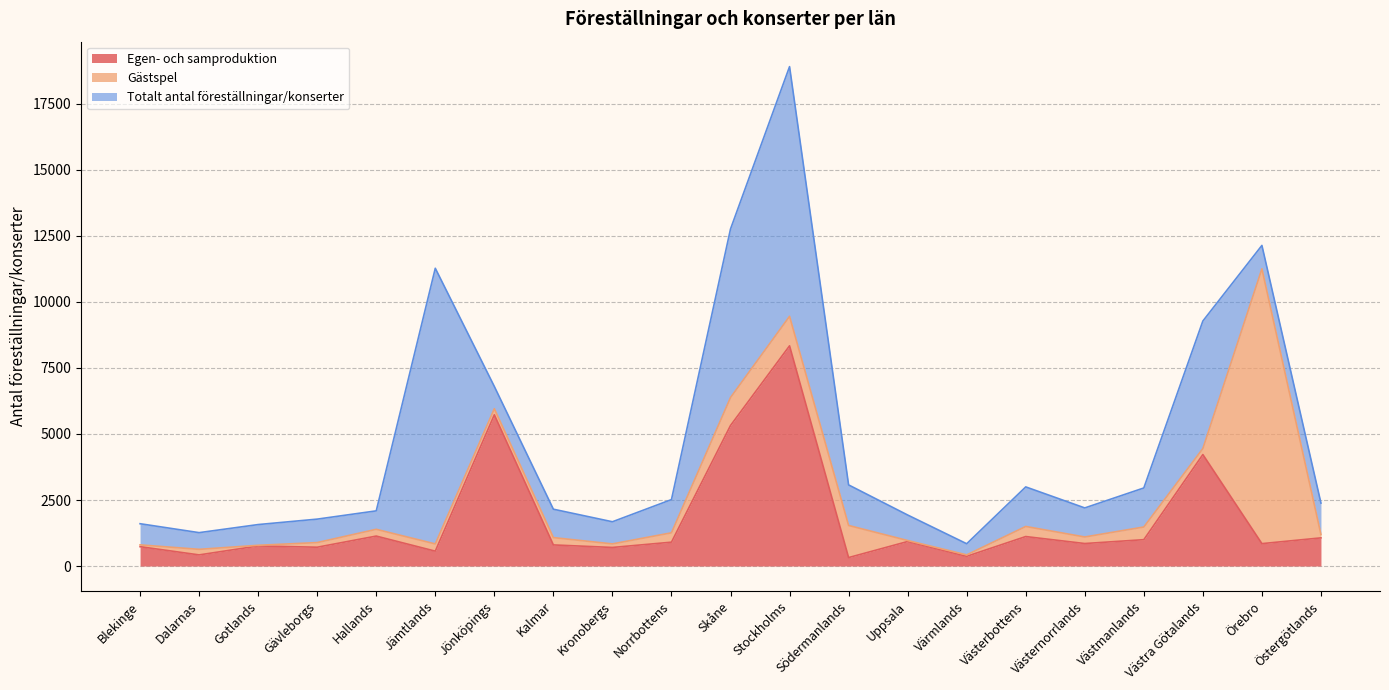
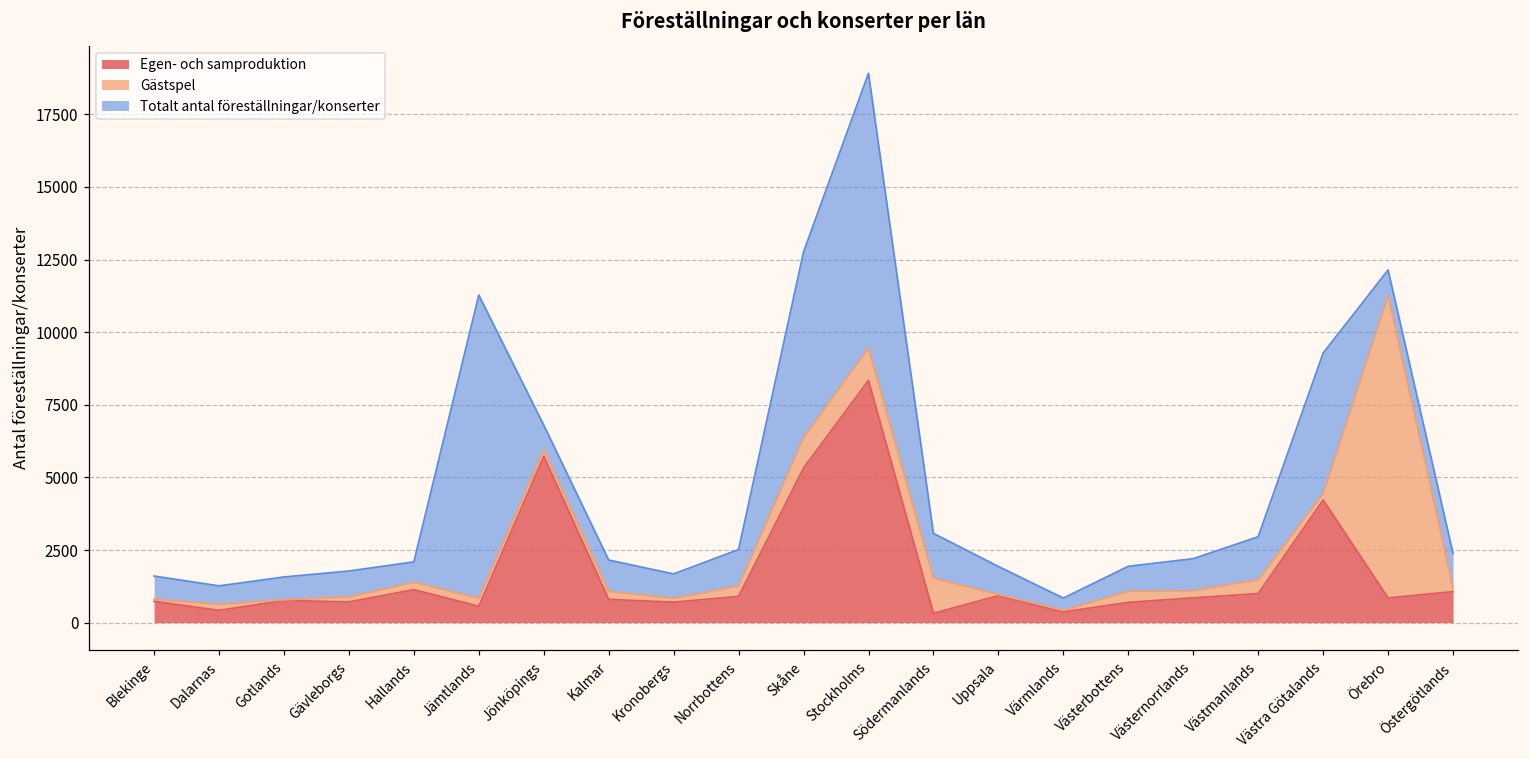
Egen- och samproduktion, Västerbottens: 1100 -> 700
Totalt antal föreställningar/konserter, Västerbottens: 1500 -> 900
